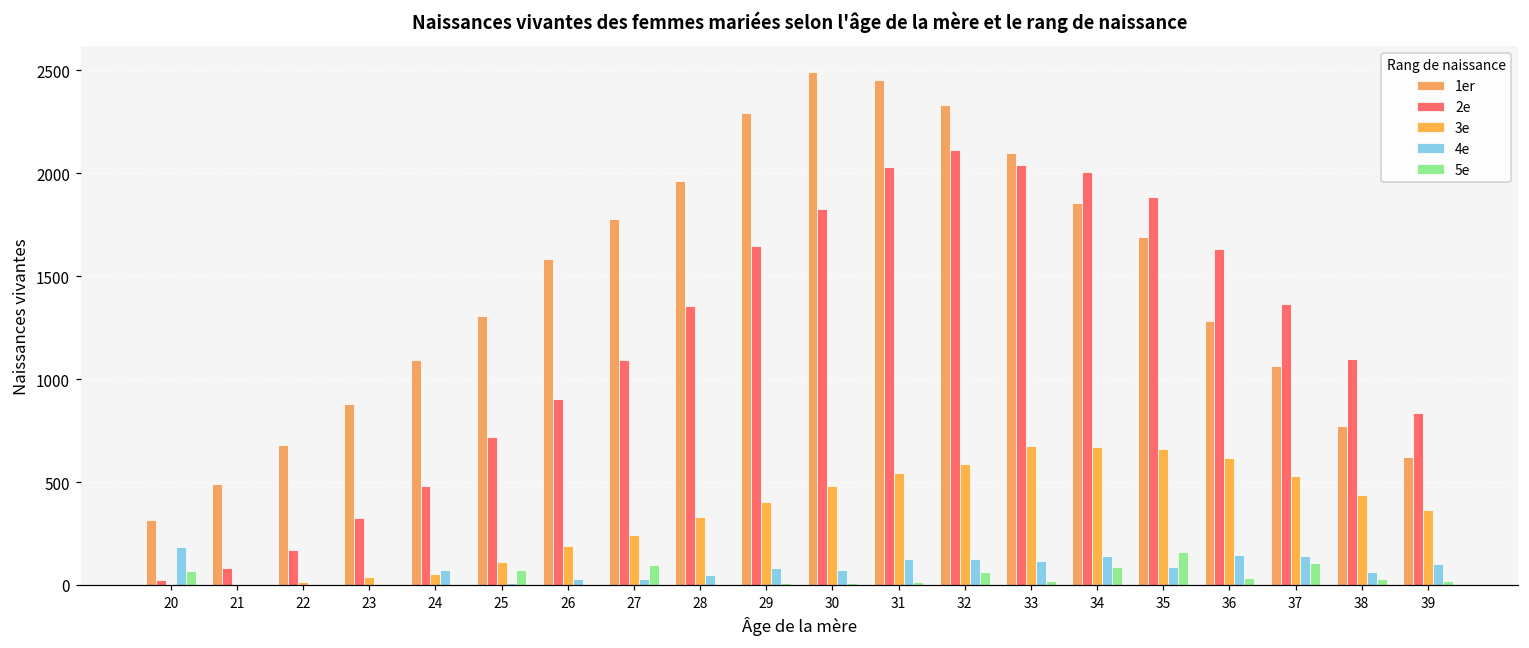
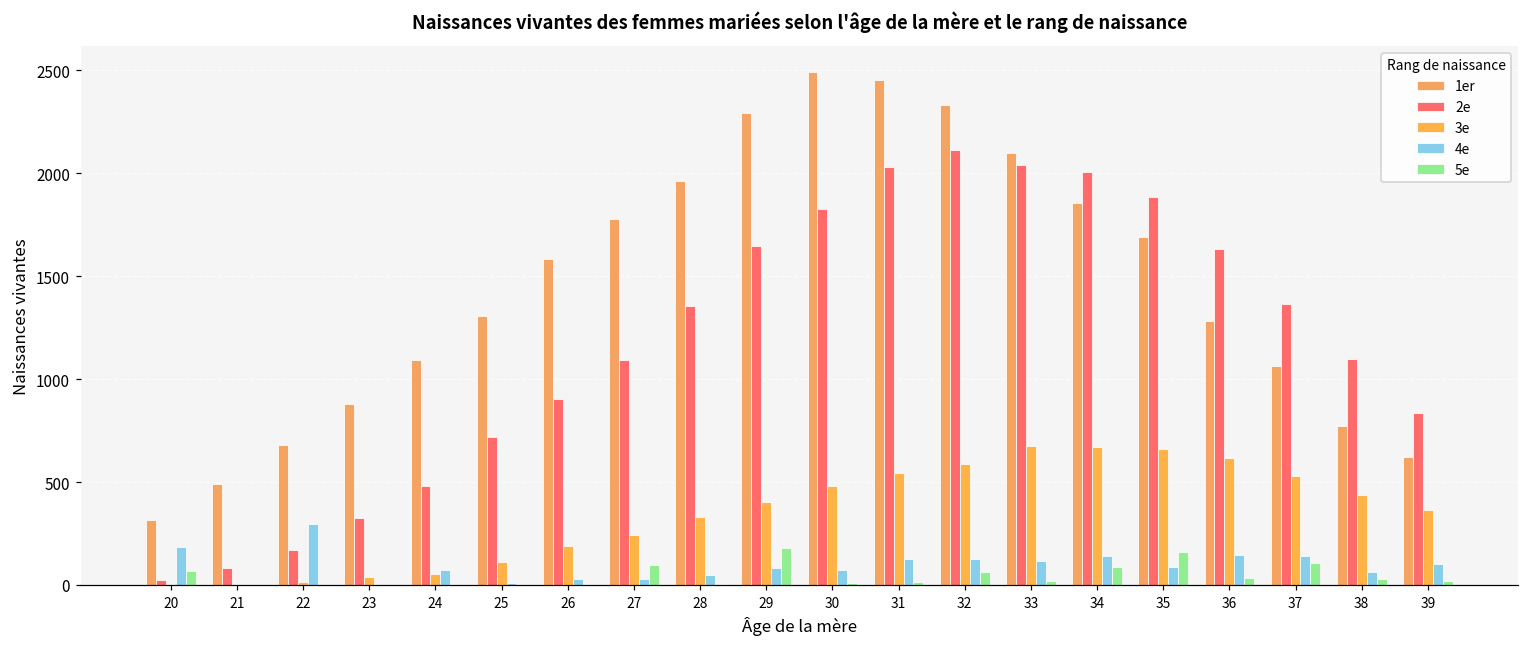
4e, 22: 0 -> 300
5e, 25: 70 -> 0
5e, 29: 10 -> 180
